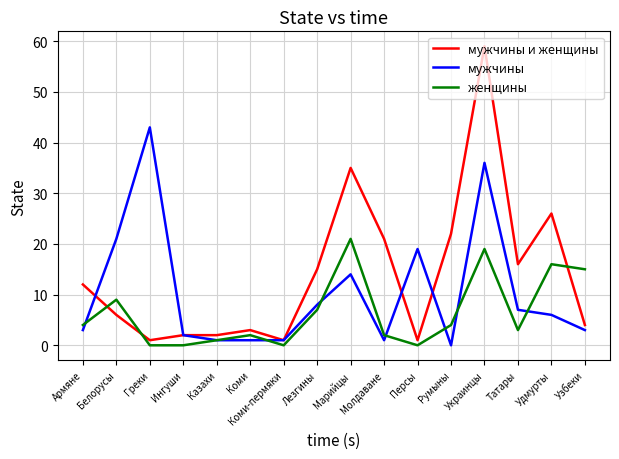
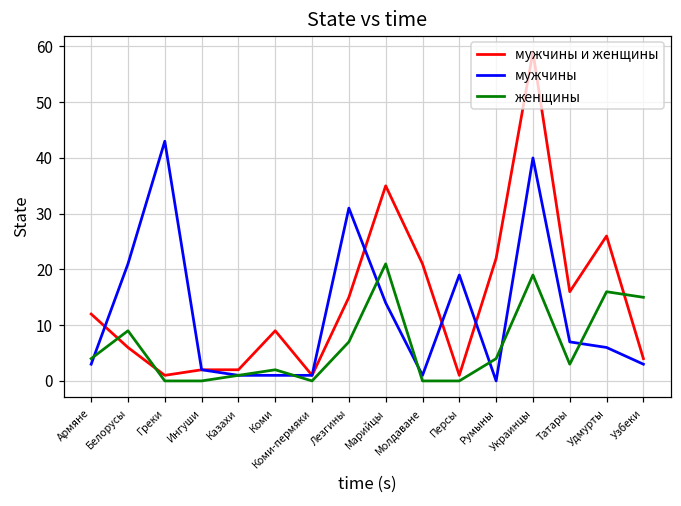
мужчины и женщины, Коми: 3 -> 9
мужчины, Лезгины: 8 -> 31
женщины, Молдаване: 2 -> 0
мужчины, Украинцы: 36 -> 40
